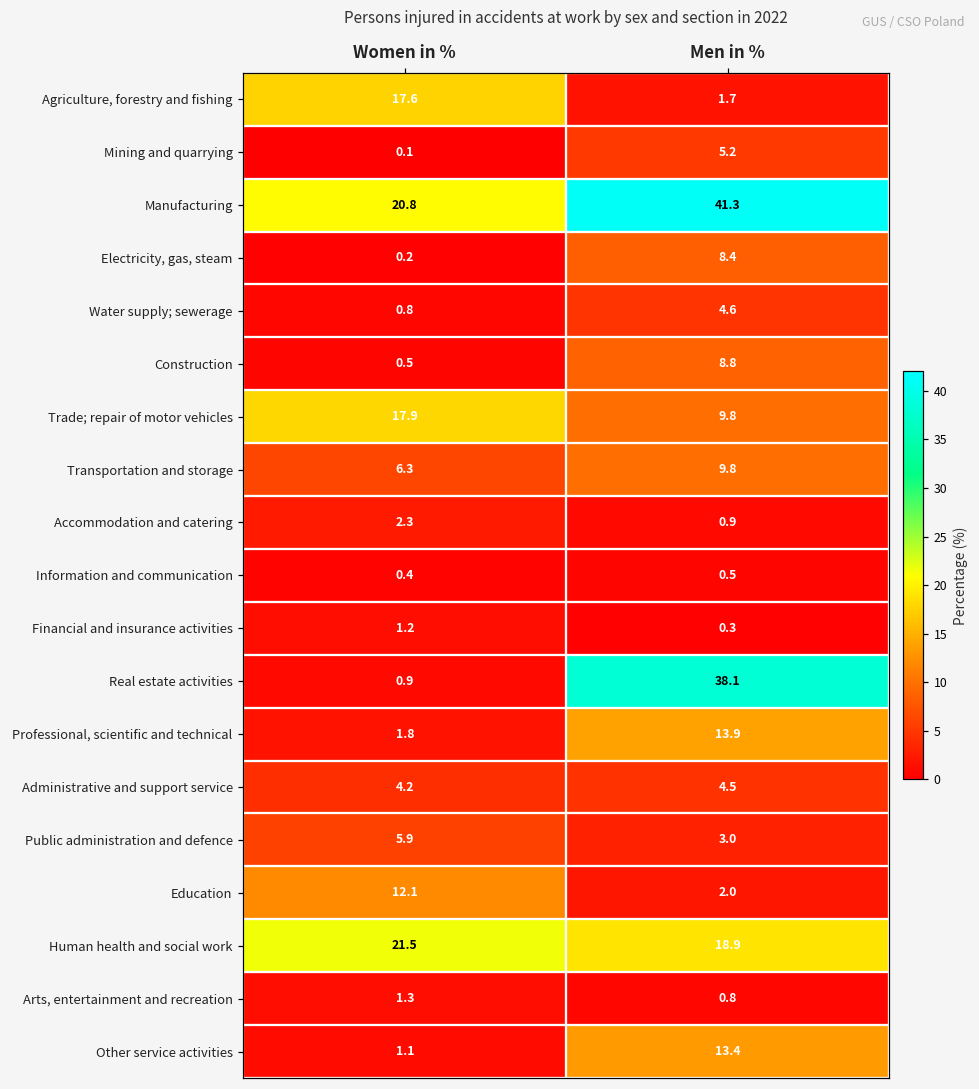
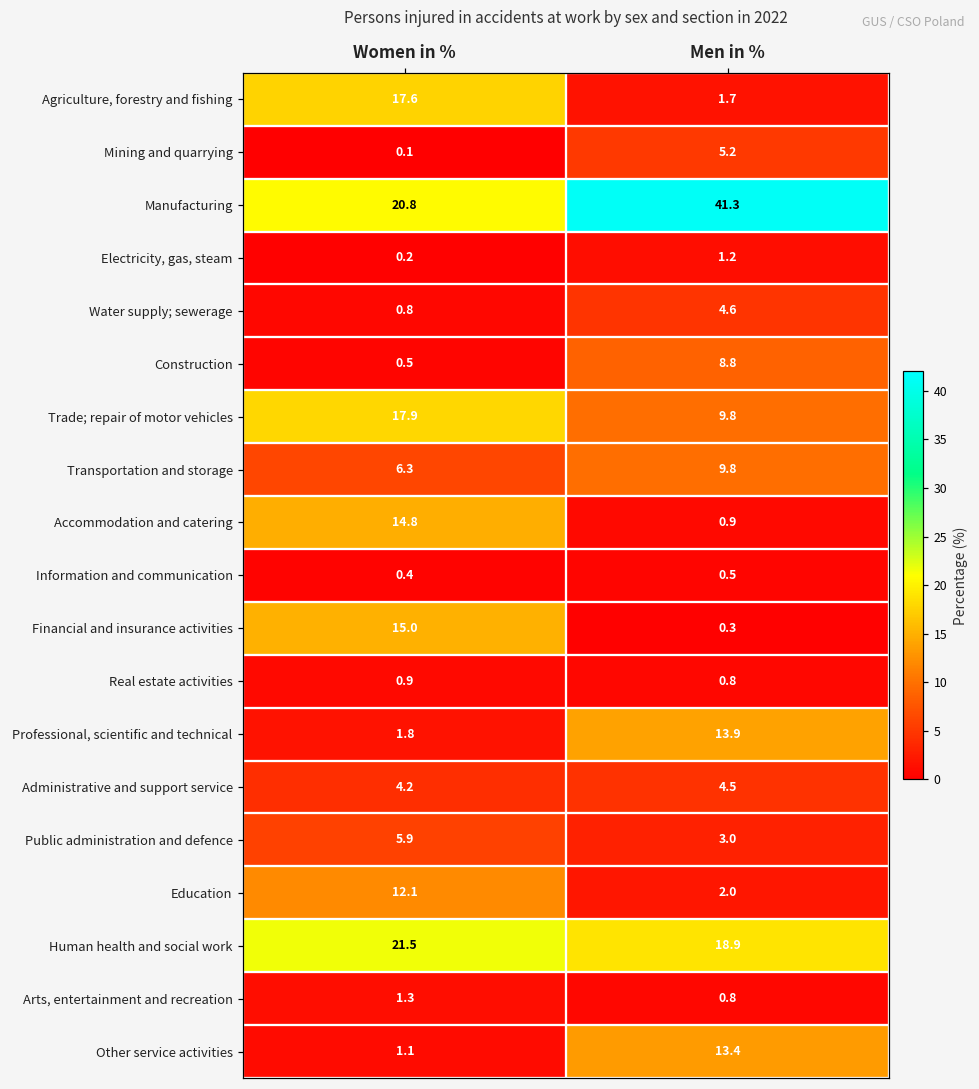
Electricity, gas, steam, Men in %: 8.4 -> 1.2
Accommodation and catering, Women in %: 2.3 -> 14.8
Financial and insurance activities, Women in %: 1.2 -> 15.0
Real estate activities, Men in %: 38.1 -> 0.8
